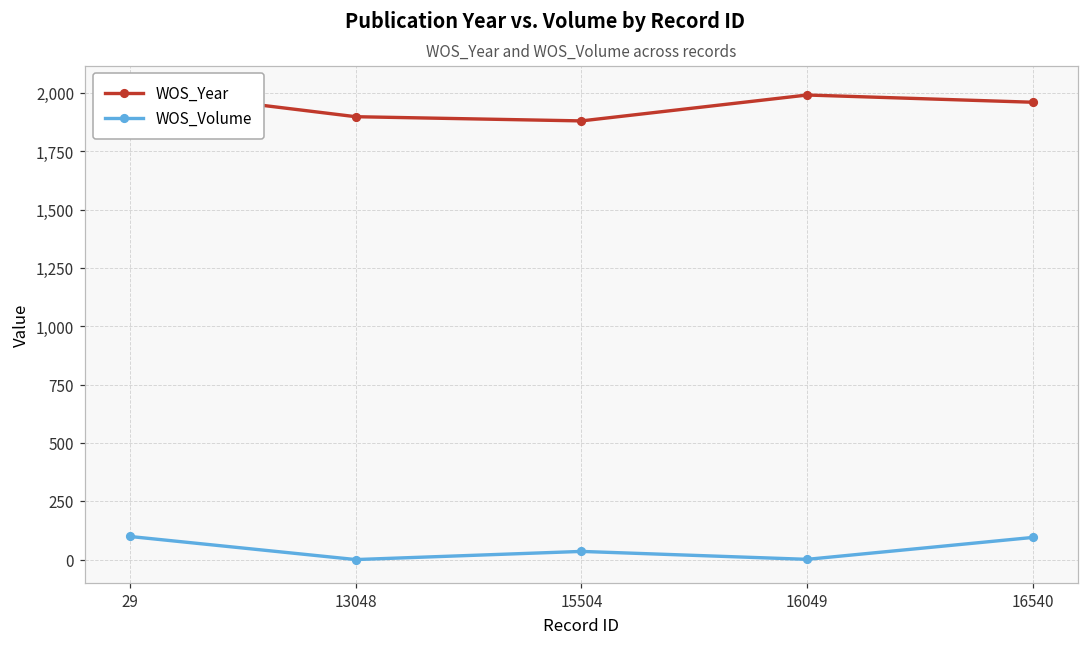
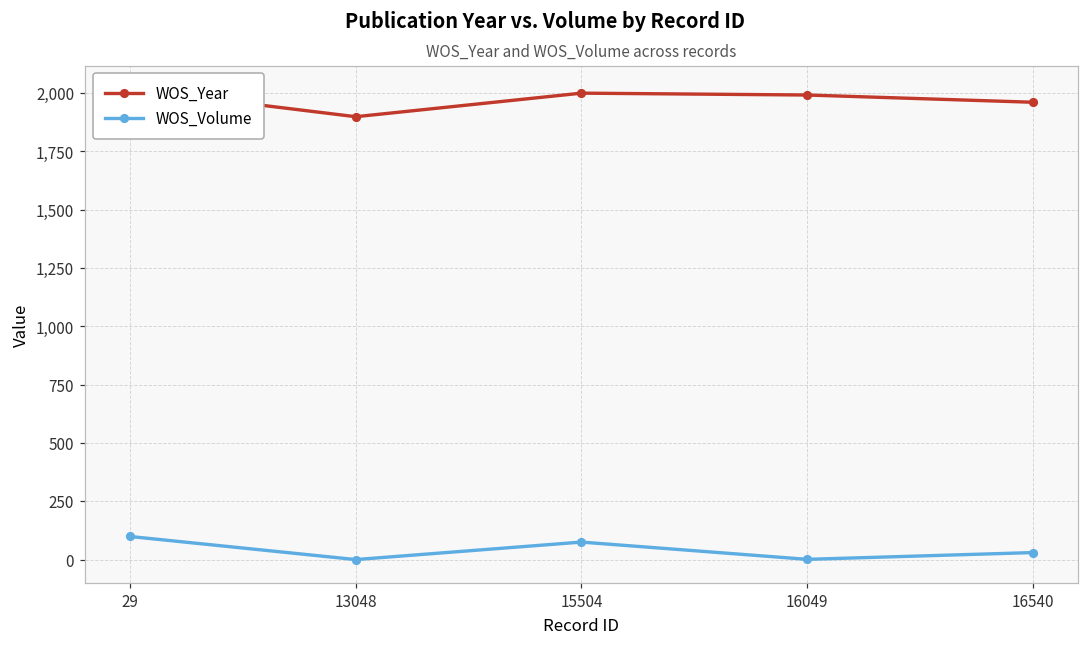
WOS_Year, 15504: 1,880 -> 2,000
WOS_Volume, 15504: 40 -> 80
WOS_Volume, 16540: 100 -> 30
